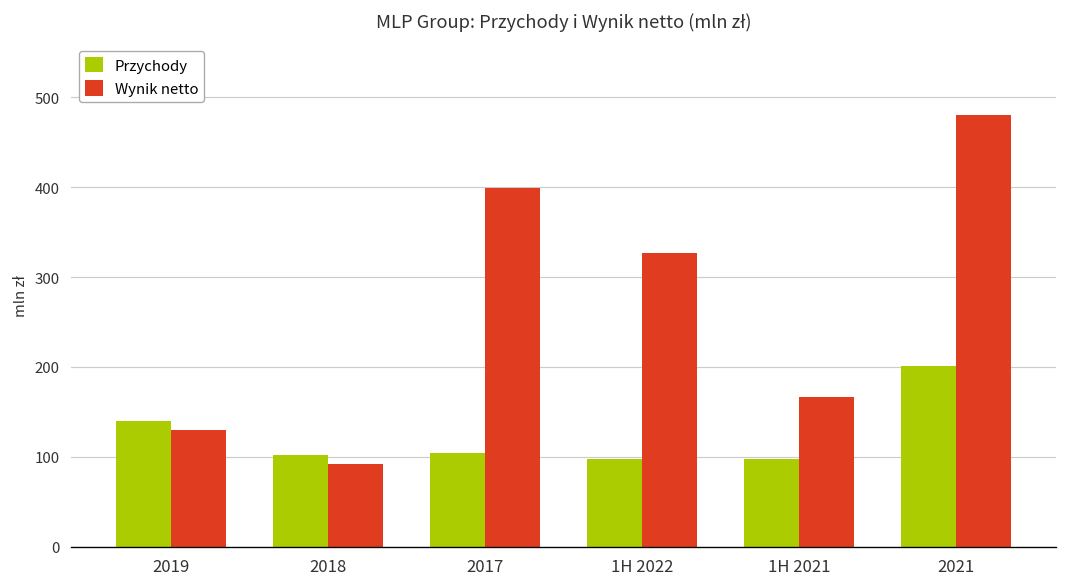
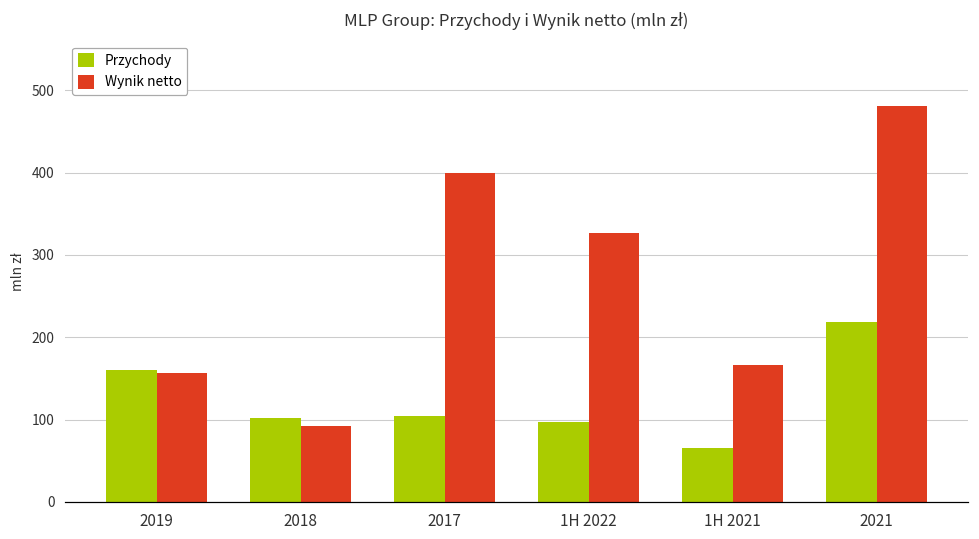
Przychody, 2019: 140 -> 160
Wynik netto, 2019: 130 -> 160
Przychody, 1H 2021: 100 -> 70
Przychody, 2021: 200 -> 220
